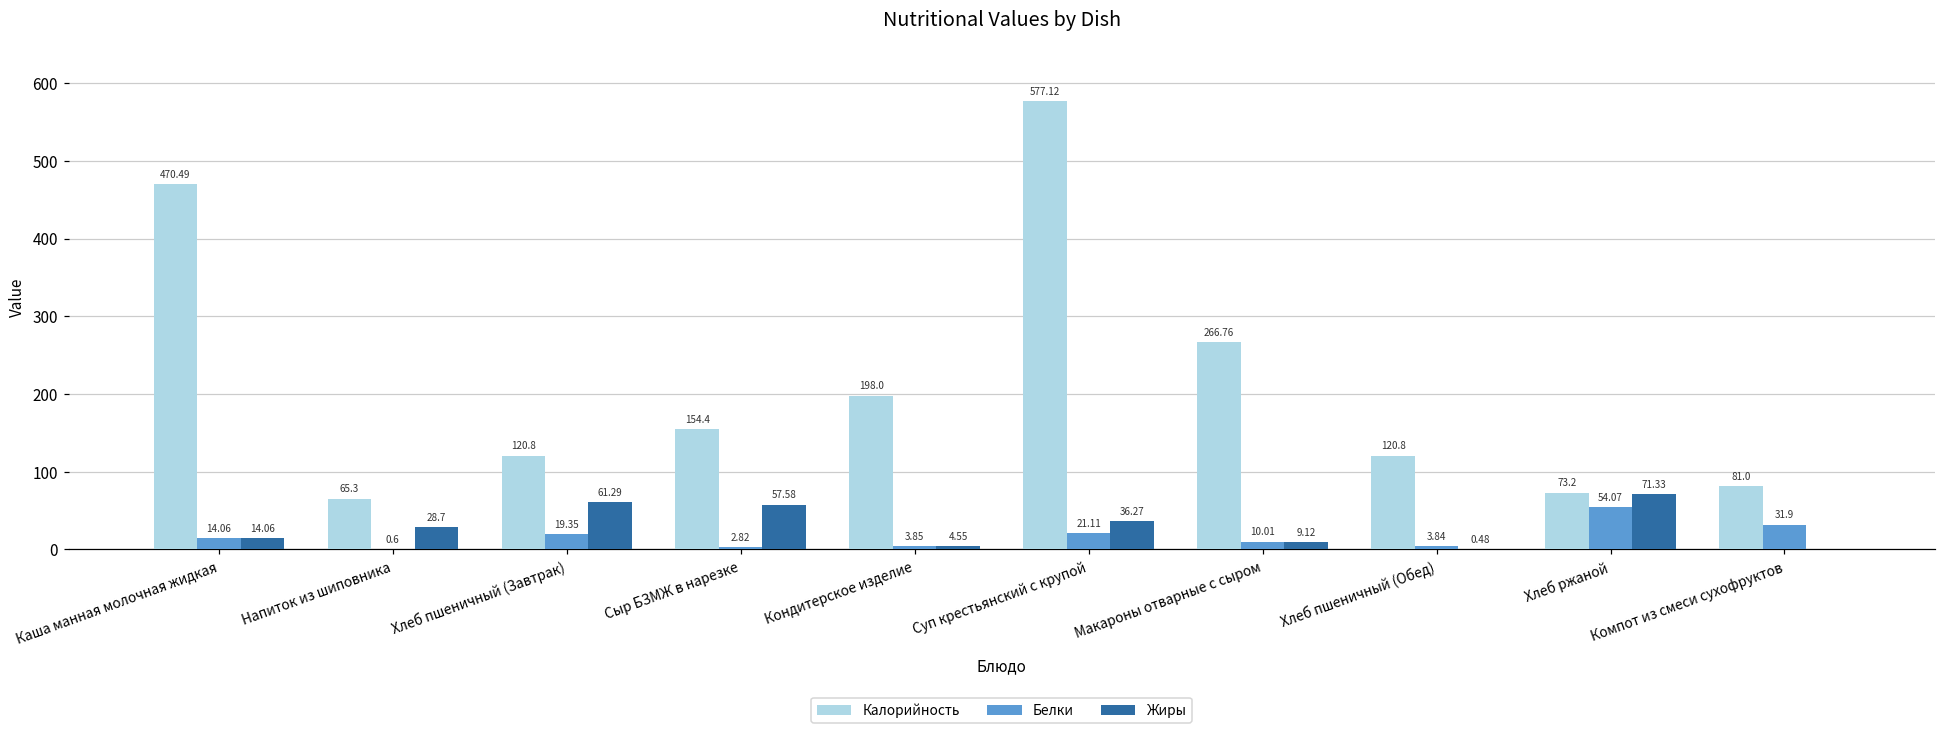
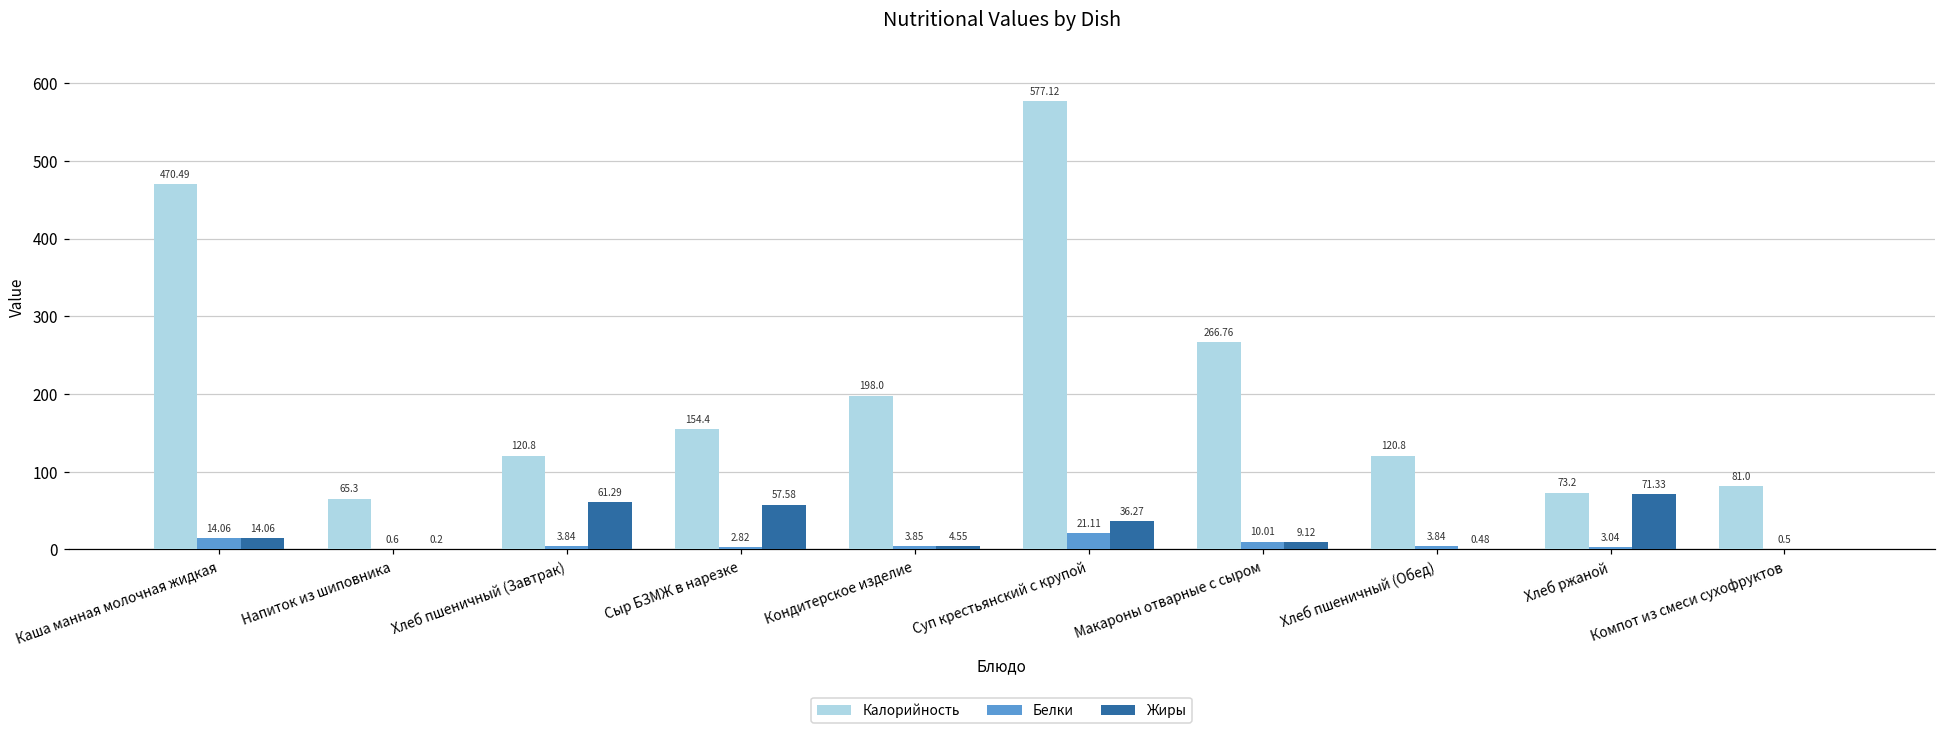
Жиры, Напиток из шиповника: 28.7 -> 0.2
Белки, Хлеб пшеничный (Завтрак): 19.35 -> 3.84
Белки, Хлеб ржаной: 54.07 -> 3.04
Белки, Компот из смеси сухофруктов: 31.9 -> 0.5
